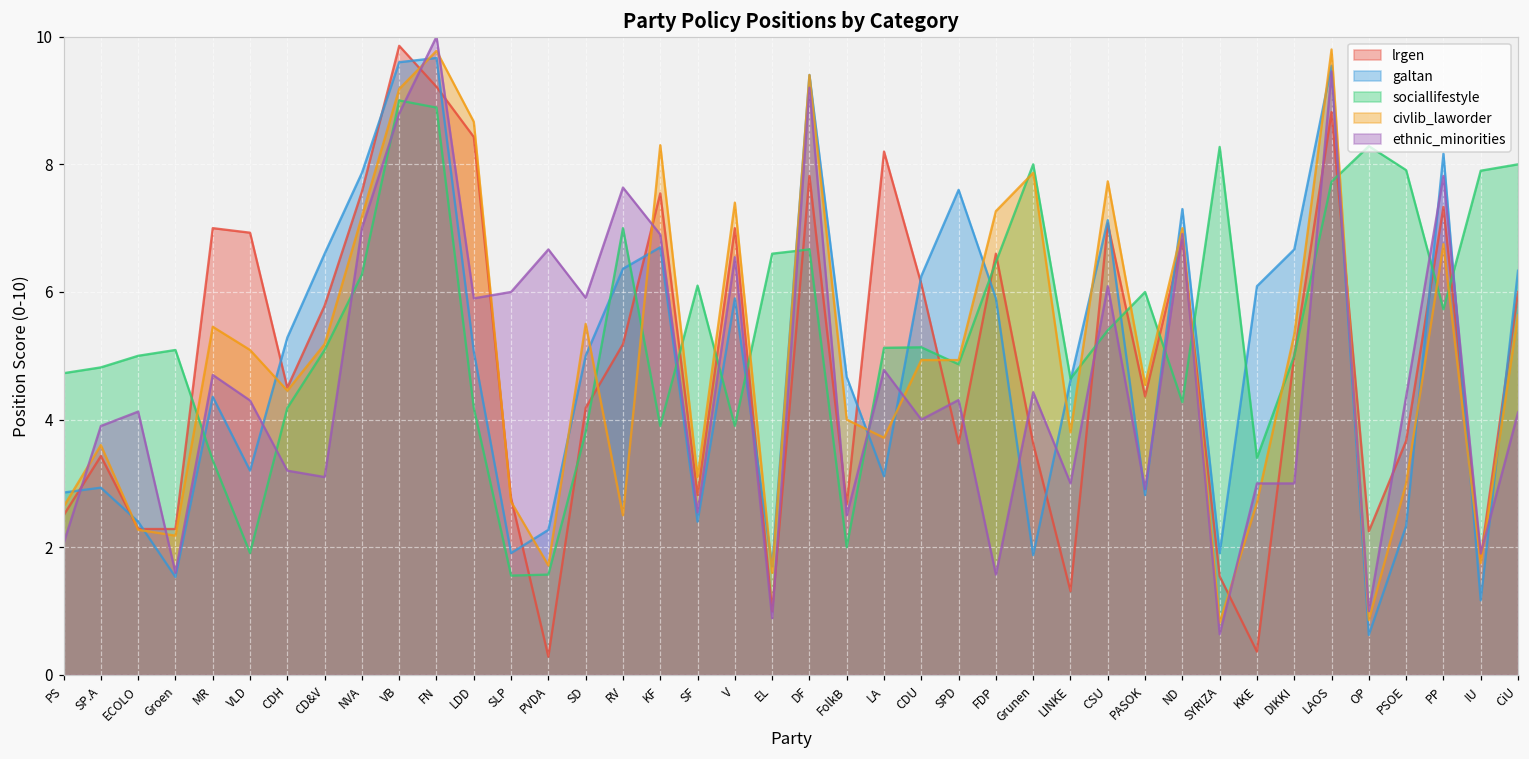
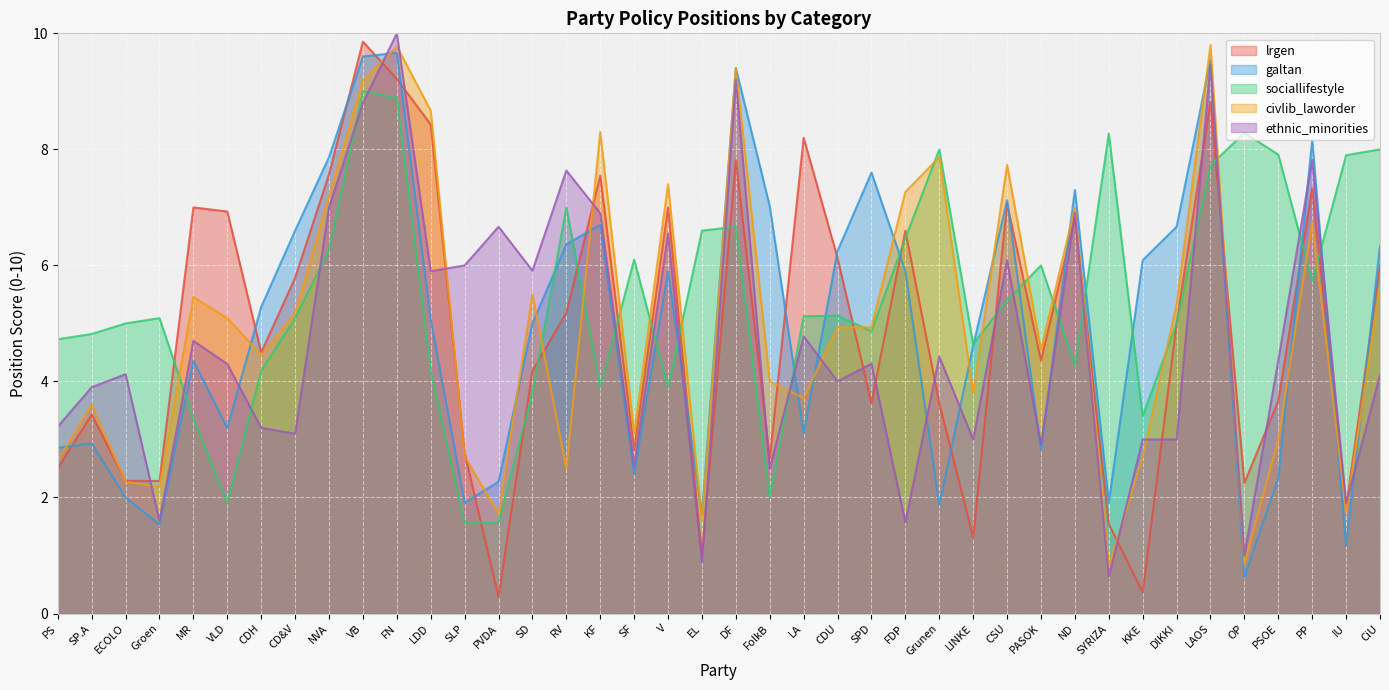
ethnic_minorities, PS: 2.1 -> 3.2
galtan, ECOLO: 2.4 -> 2.0
galtan, FolkB: 4.7 -> 7.0
